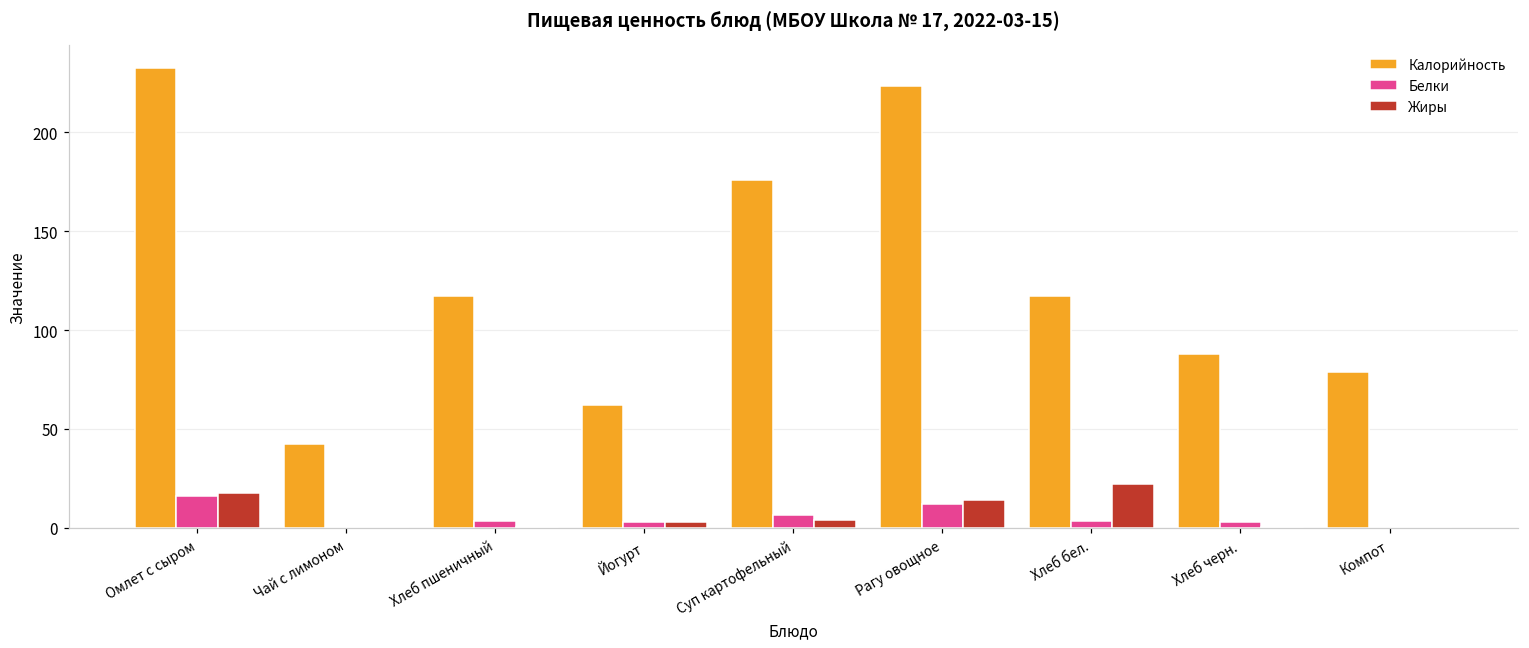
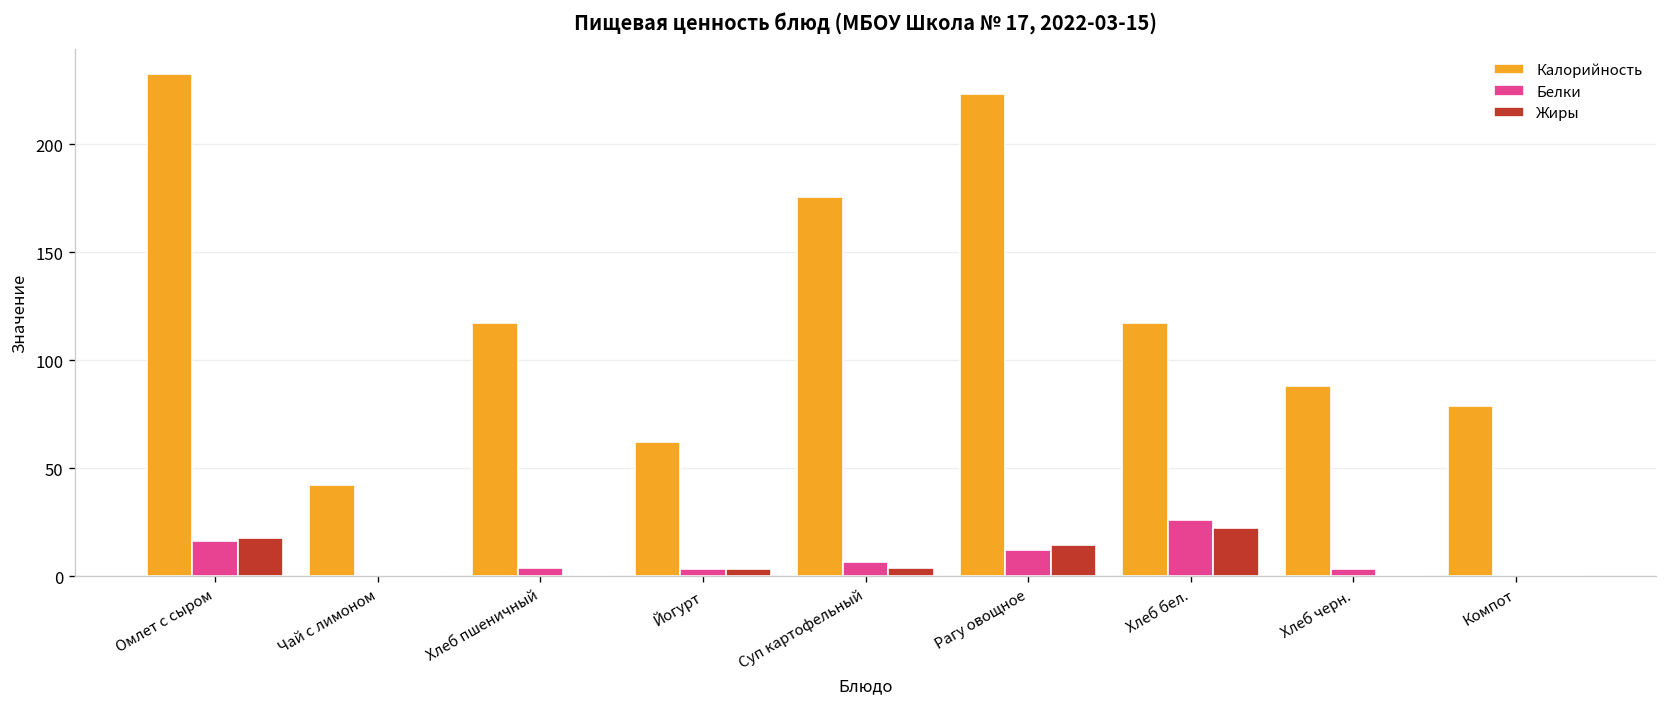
Белки, Хлеб бел.: 4 -> 26
